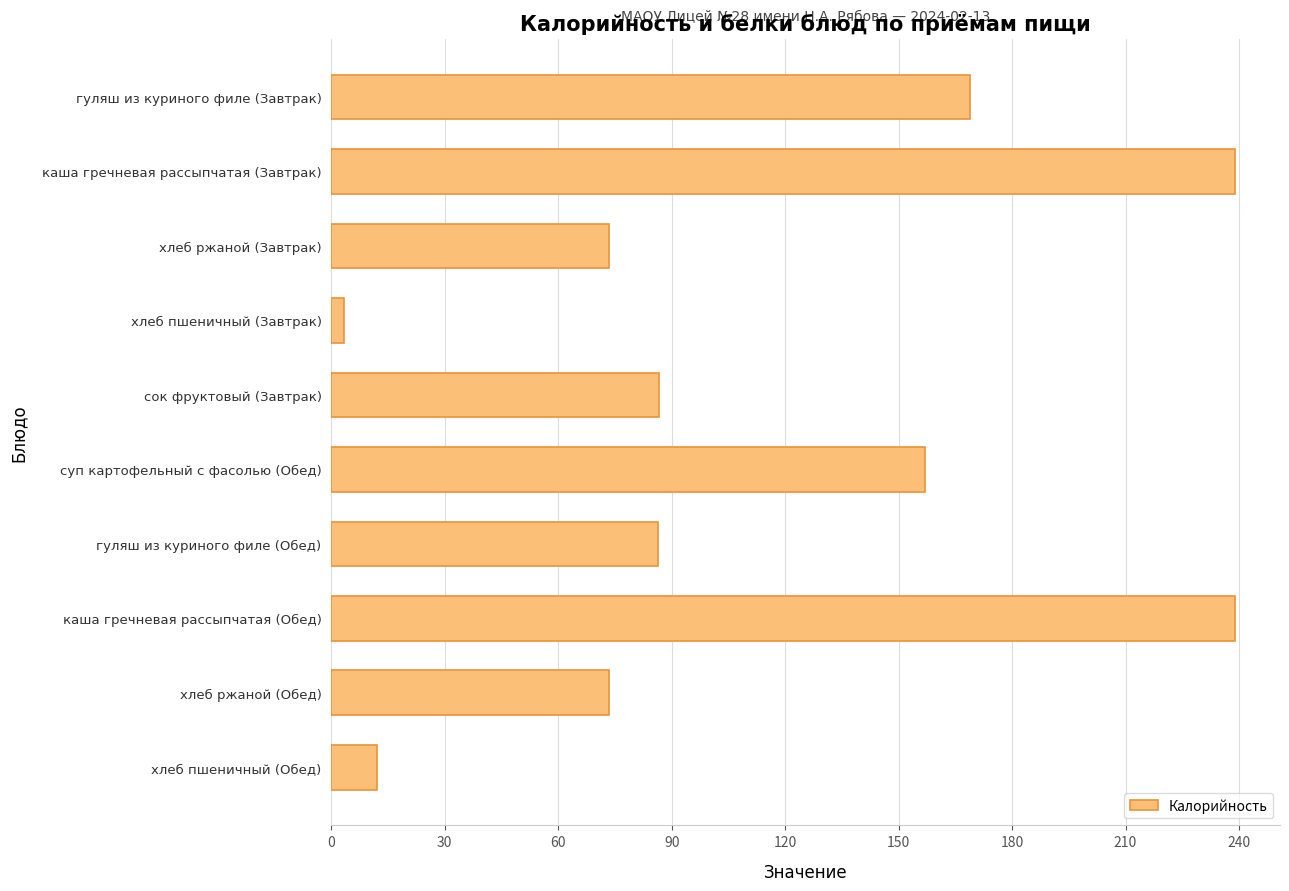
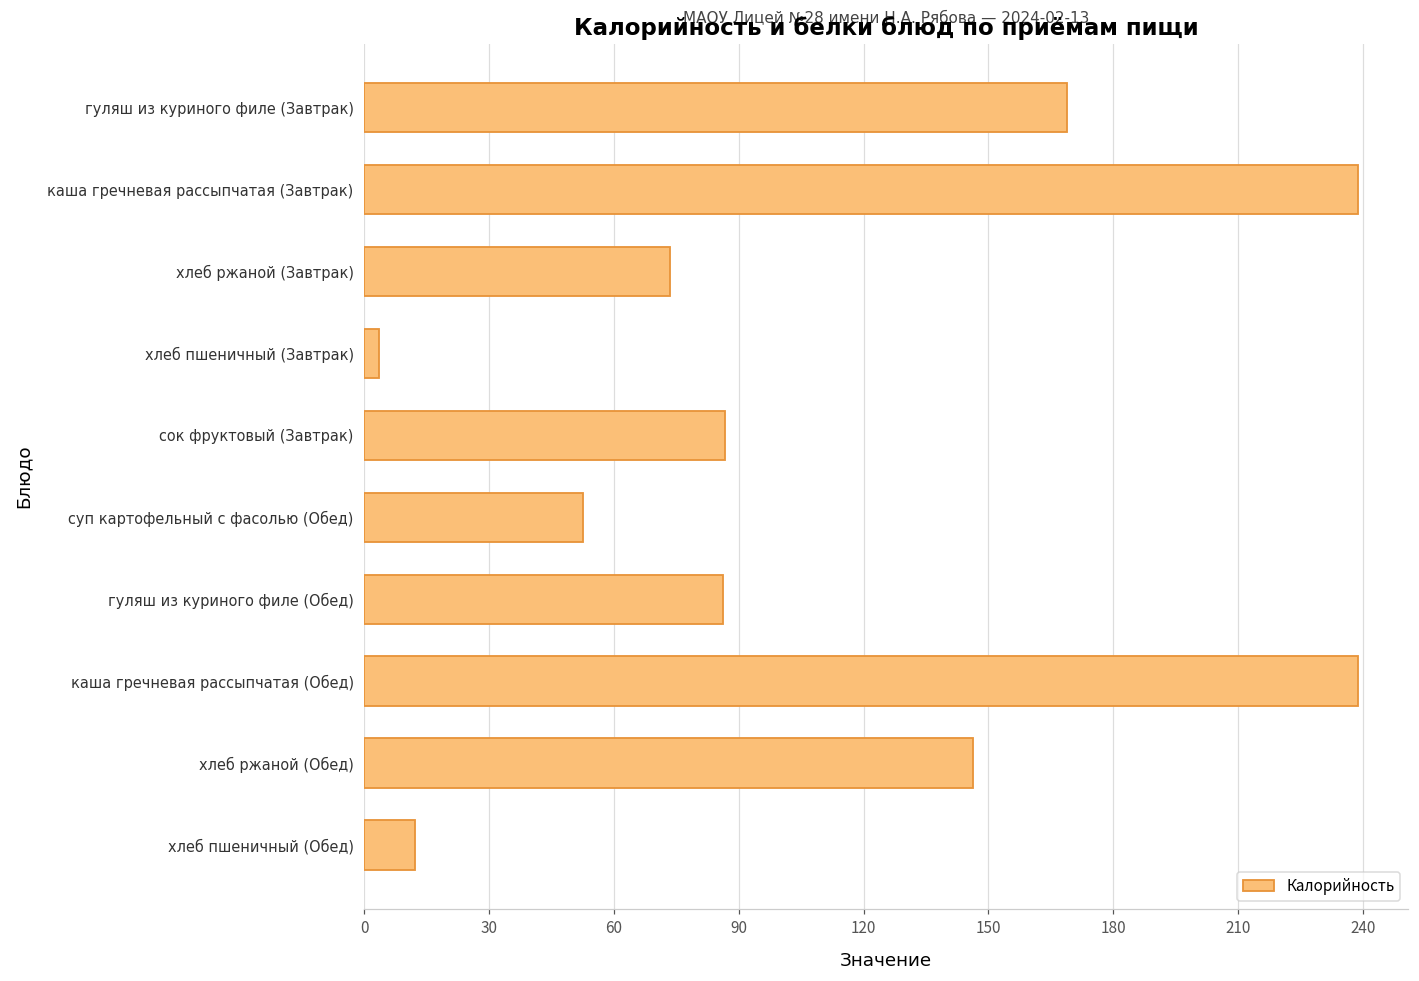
суп картофельный с фасолью (Обед): 157 -> 53
хлеб ржаной (Обед): 74 -> 146
